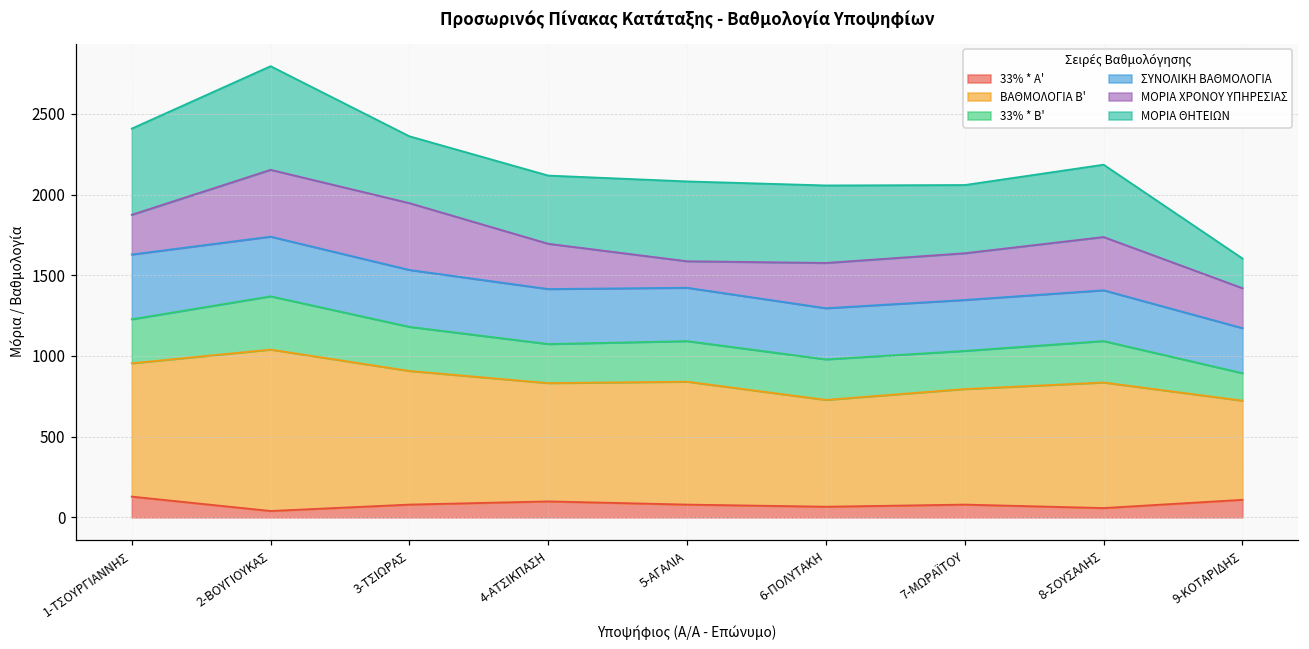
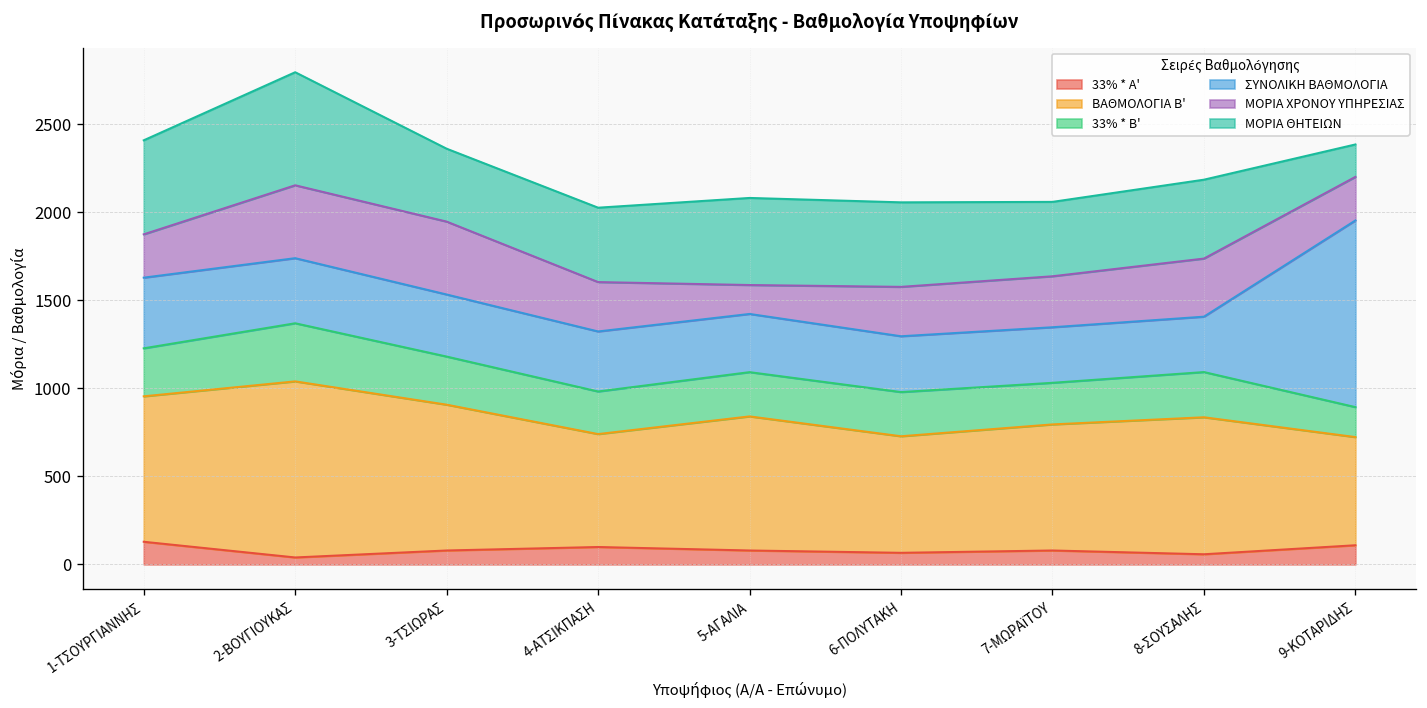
ΒΑΘΜΟΛΟΓΙΑ Β', 4-ΑΤΣΙΚΠΑΣΗ: 730 -> 640
ΣΥΝΟΛΙΚΗ ΒΑΘΜΟΛΟΓΙΑ, 9-ΚΟΤΑΡΙΔΗΣ: 280 -> 1060
